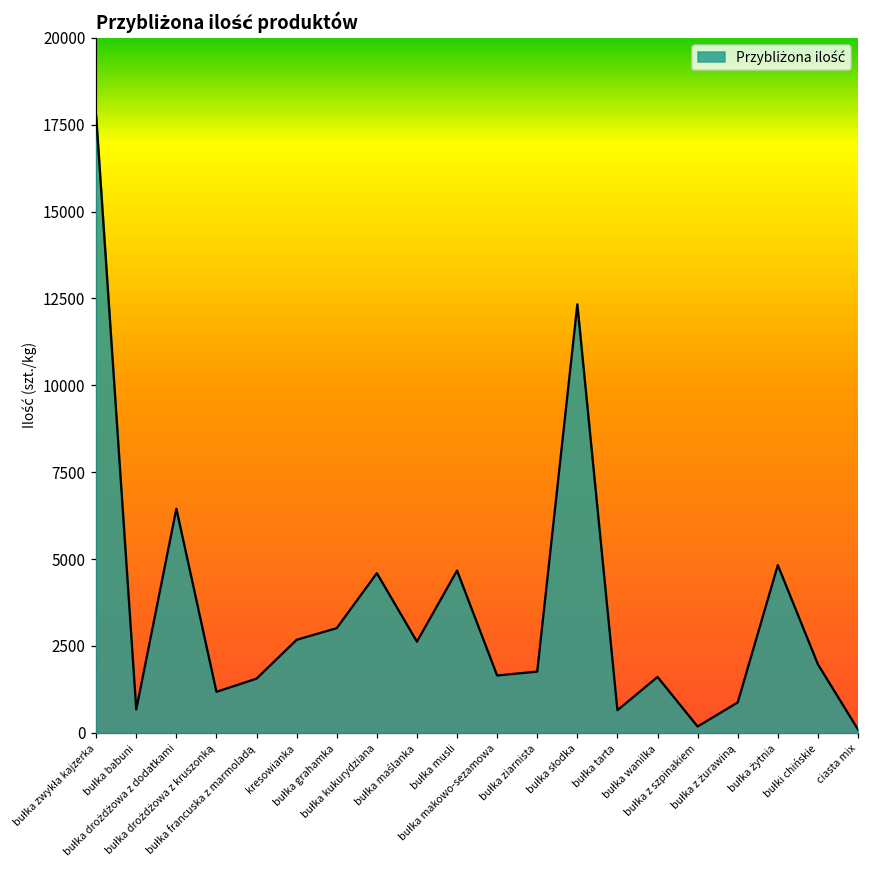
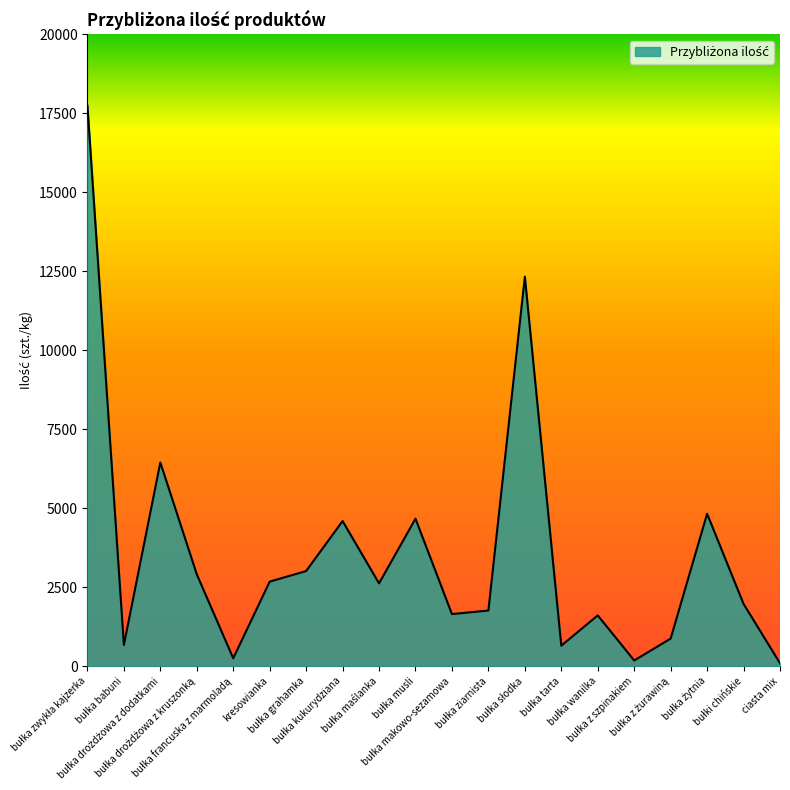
bułka drożdżowa z kruszonką: 1200 -> 2900
bułka francuska z marmoladą: 1600 -> 300
